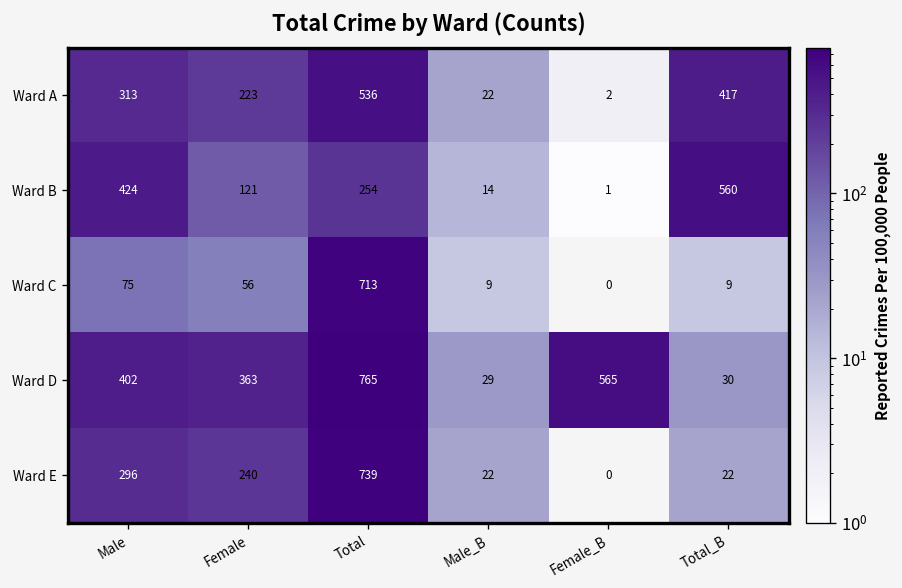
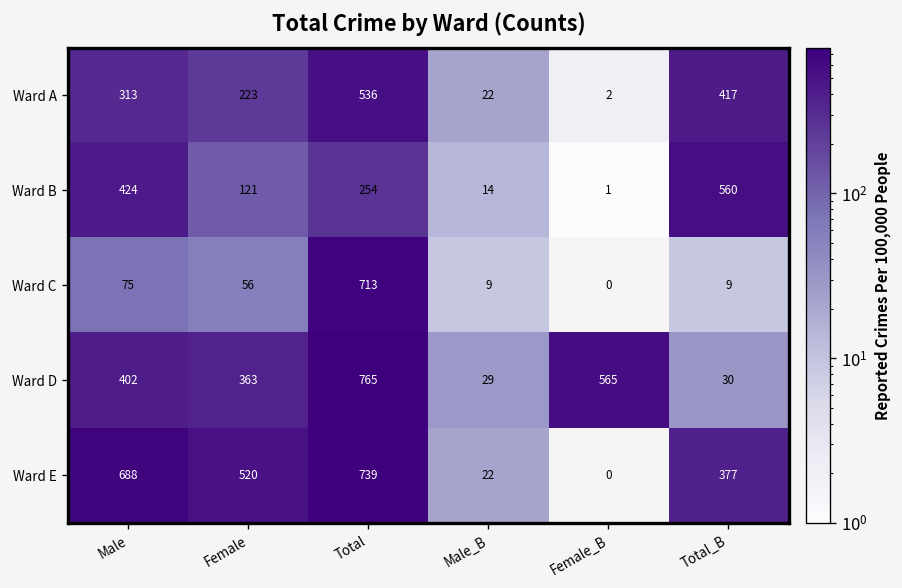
Ward E, Male: 296 -> 688
Ward E, Female: 240 -> 520
Ward E, Total_B: 22 -> 377
